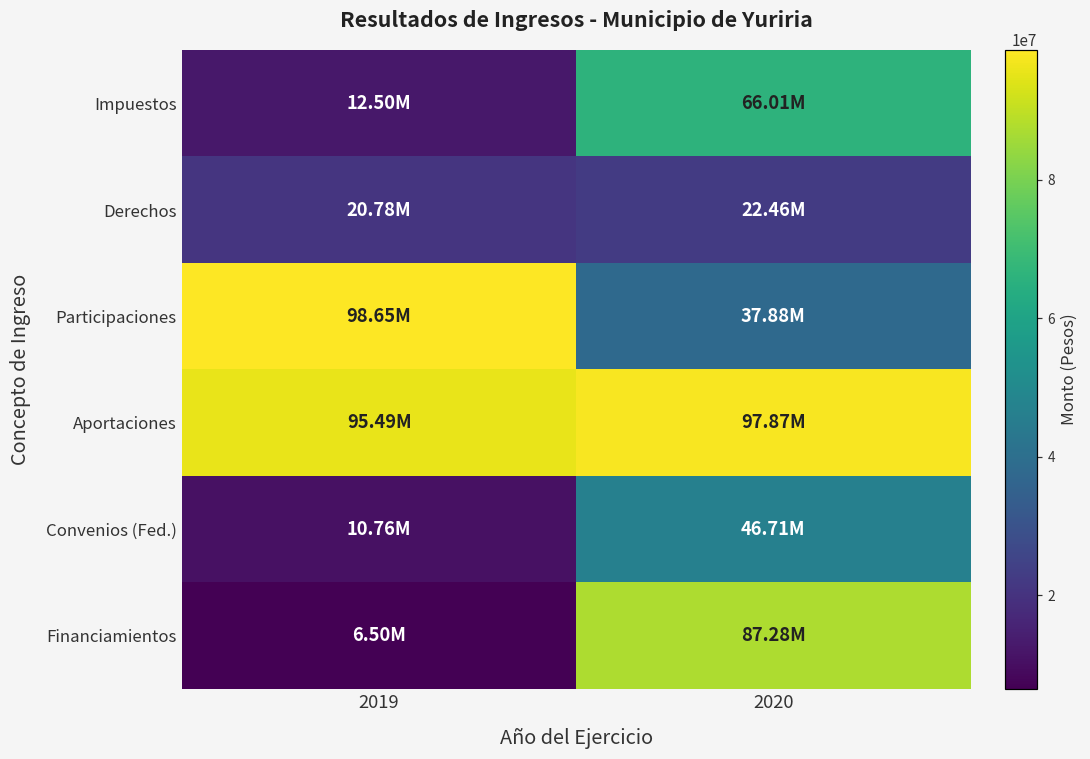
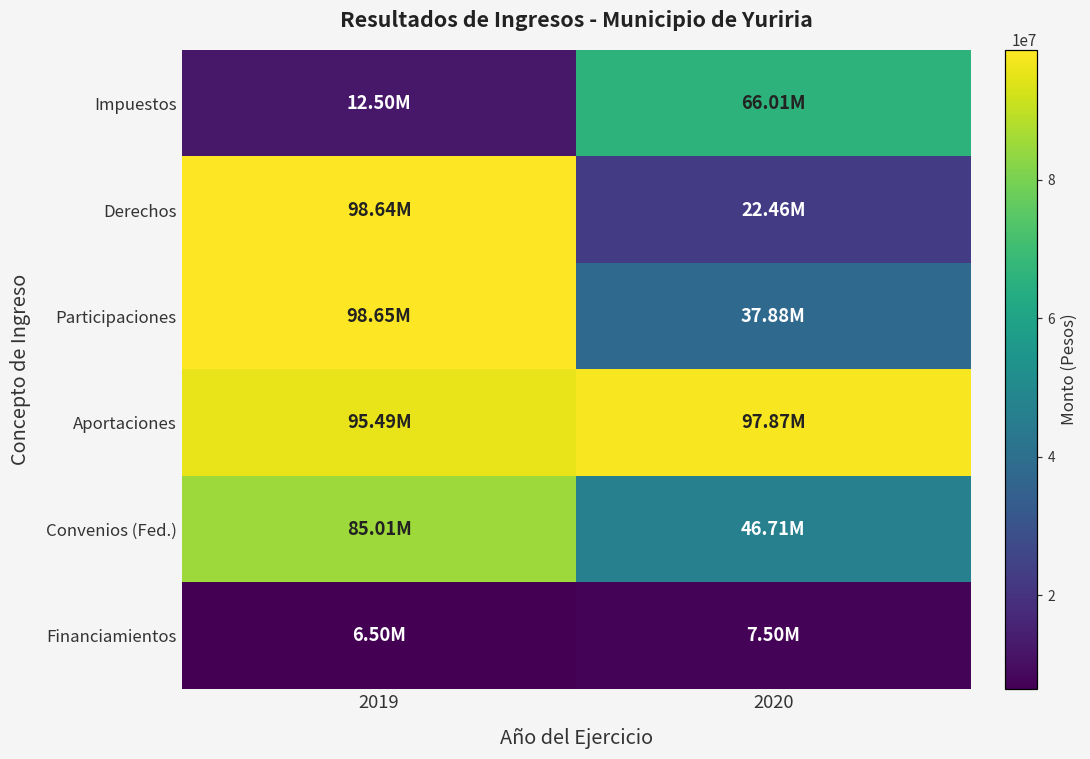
Derechos, 2019: 20.78M -> 98.64M
Convenios (Fed.), 2019: 10.76M -> 85.01M
Financiamientos, 2020: 87.28M -> 7.50M
